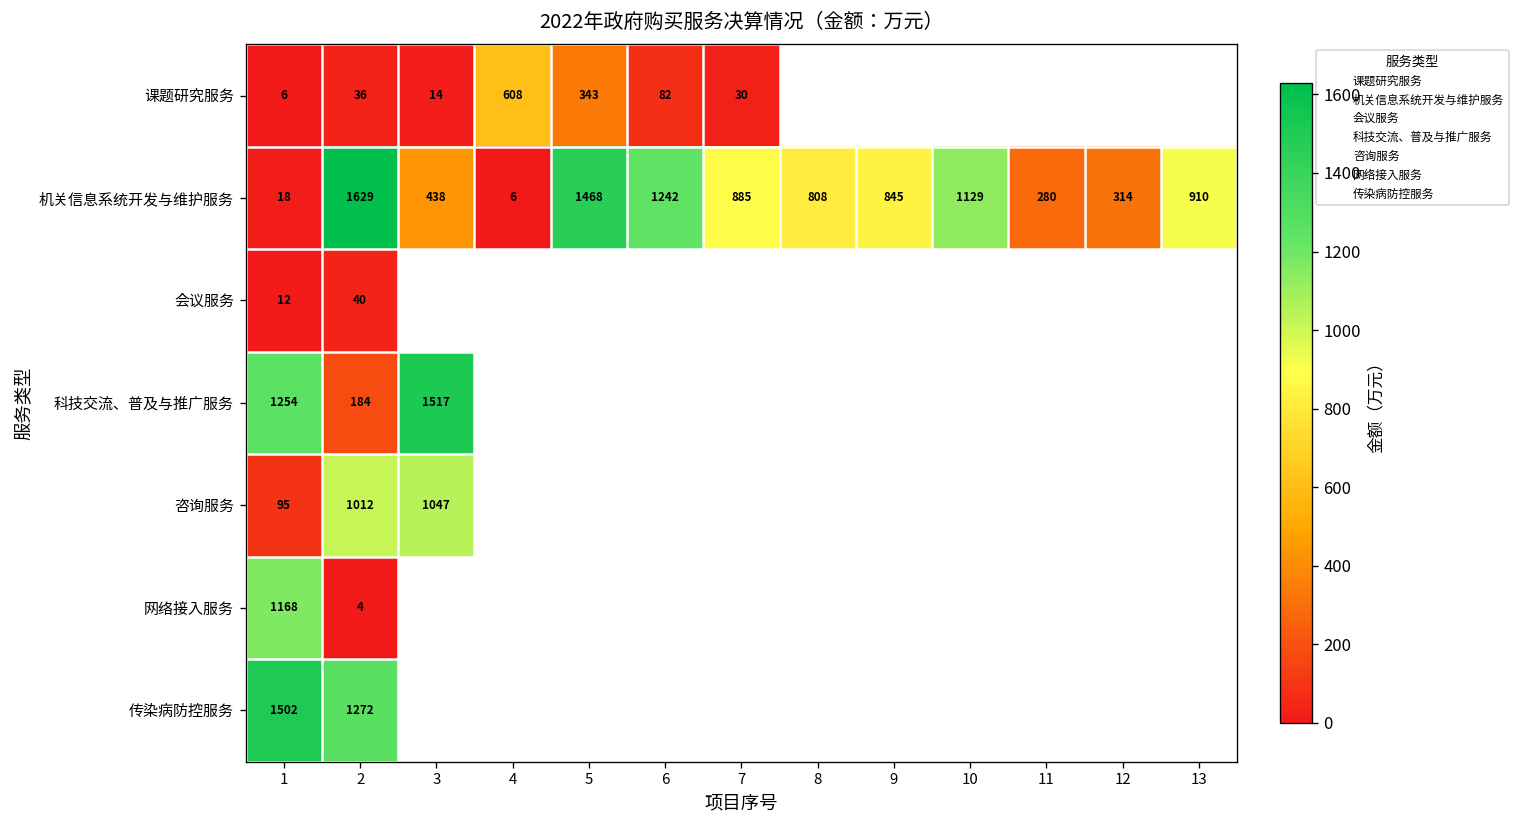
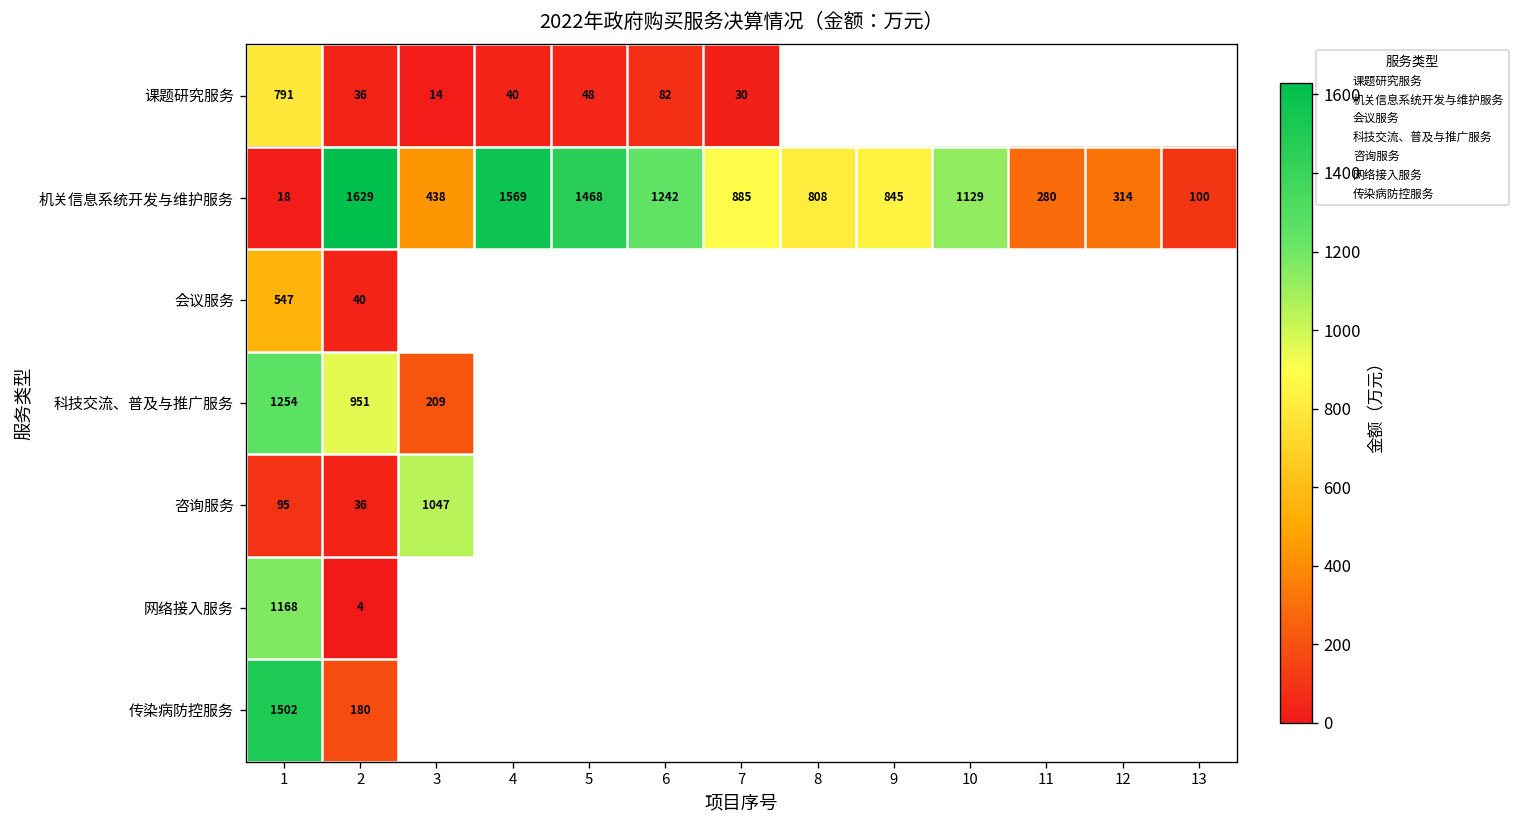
课题研究服务, 1: 6 -> 791
课题研究服务, 4: 608 -> 40
课题研究服务, 5: 343 -> 48
机关信息系统开发与维护服务, 4: 6 -> 1569
机关信息系统开发与维护服务, 13: 910 -> 100
会议服务, 1: 12 -> 547
科技交流、普及与推广服务, 2: 184 -> 951
科技交流、普及与推广服务, 3: 1517 -> 209
咨询服务, 2: 1012 -> 36
传染病防控服务, 2: 1272 -> 180
